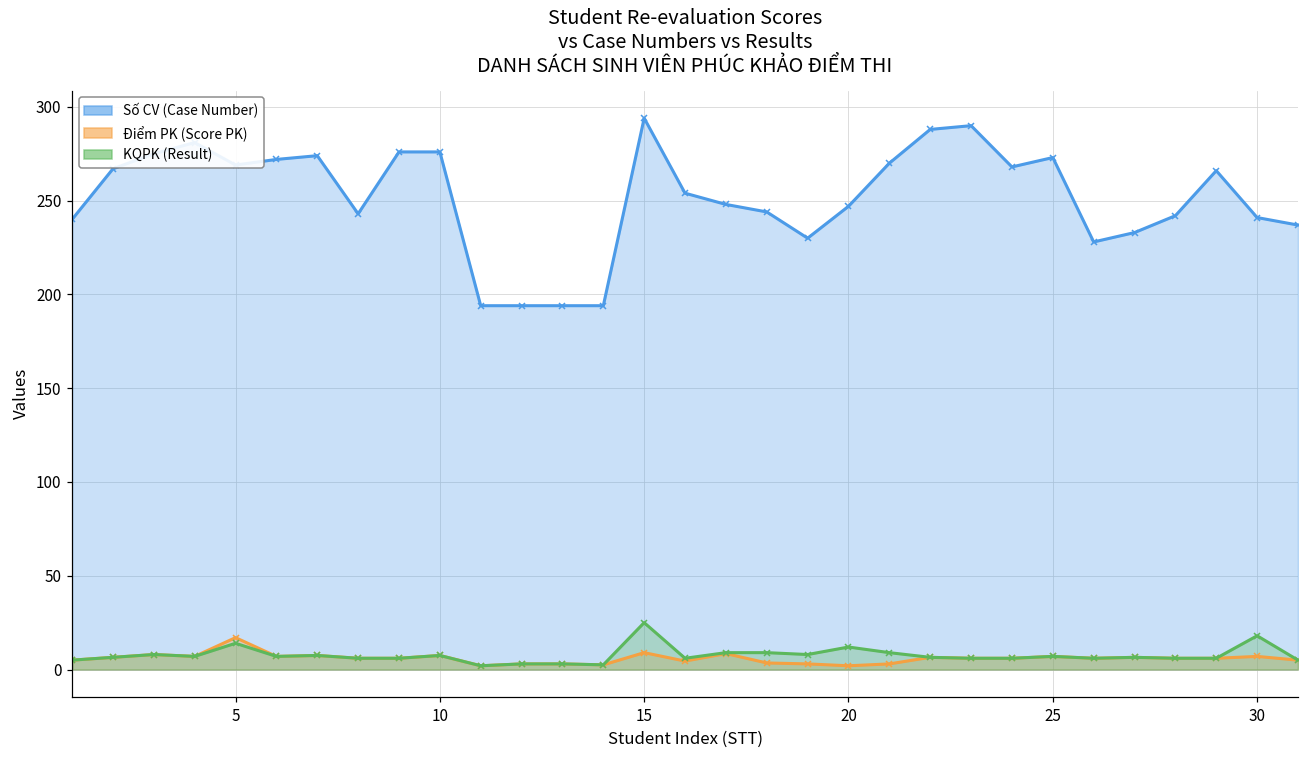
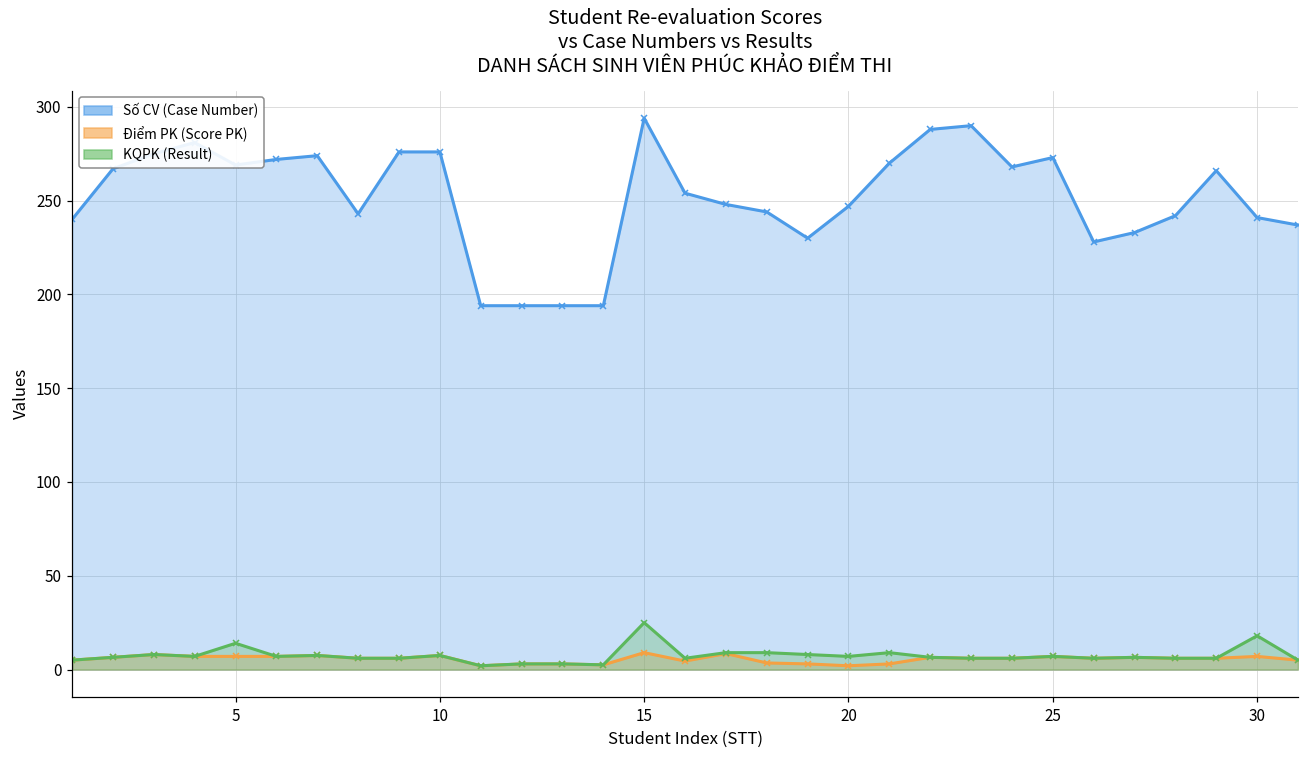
Điểm PK (Score PK), 5: 17 -> 7
KQPK (Result), 20: 12 -> 7
